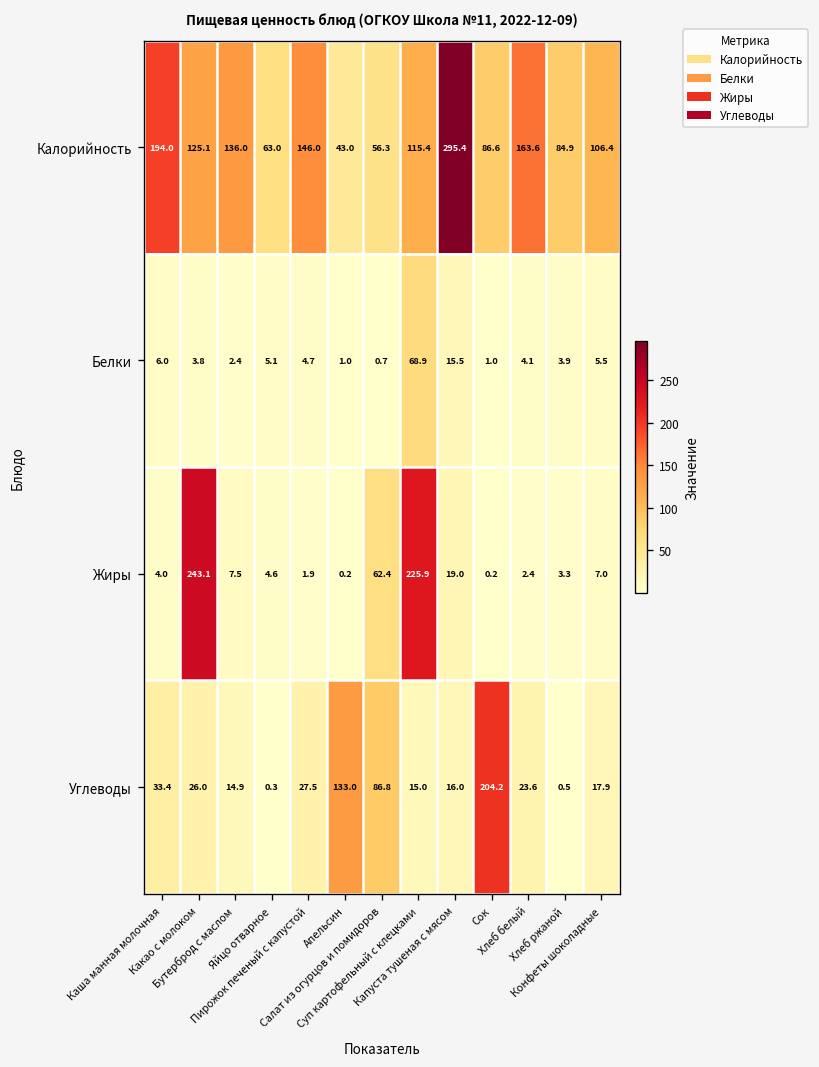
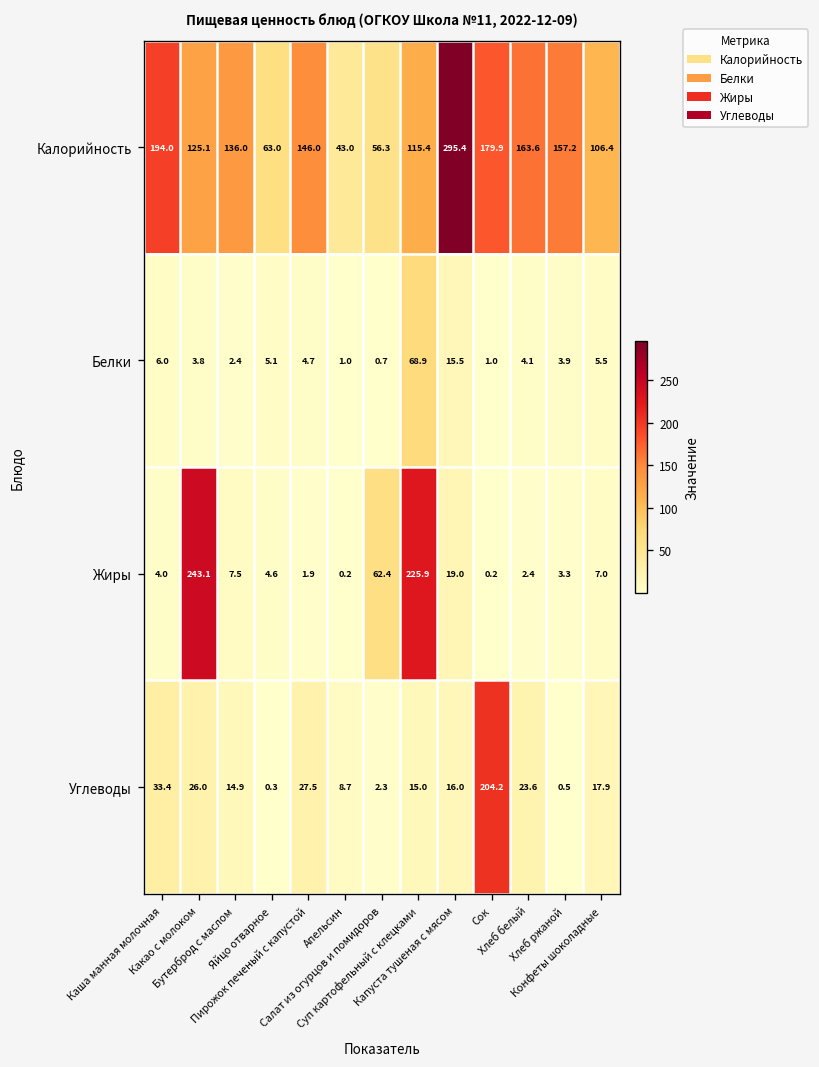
Калорийность, Сок: 86.6 -> 179.9
Калорийность, Хлеб ржаной: 84.9 -> 157.2
Углеводы, Апельсин: 133.0 -> 8.7
Углеводы, Салат из огурцов и помидоров: 86.8 -> 2.3
